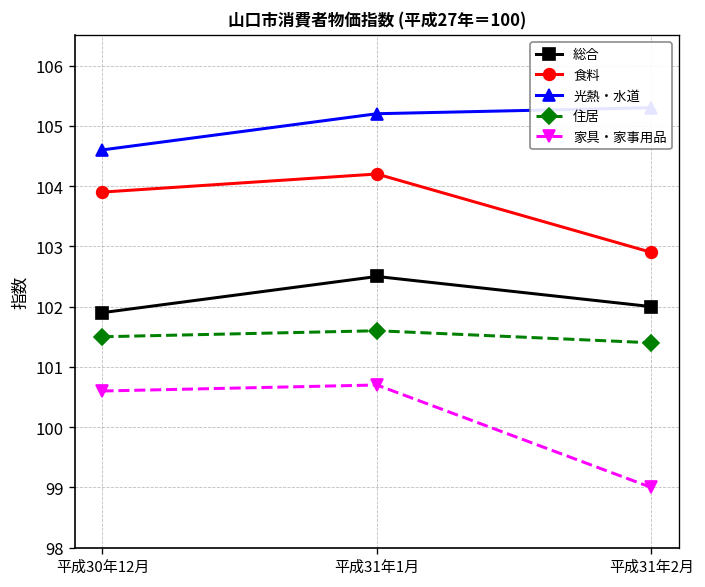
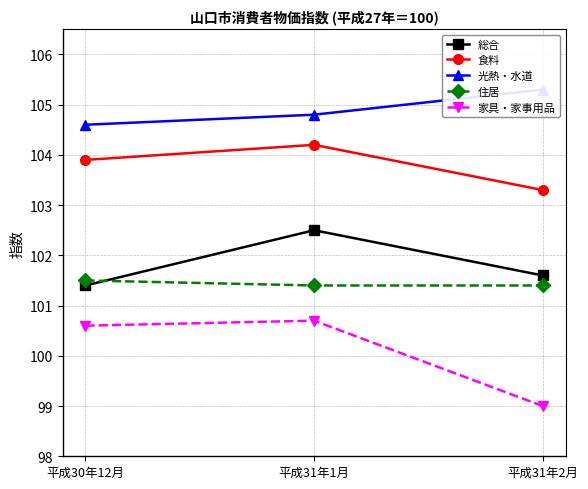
総合, 平成30年12月: 101.9 -> 101.4
光熱・水道, 平成31年1月: 105.2 -> 104.8
住居, 平成31年1月: 101.6 -> 101.4
総合, 平成31年2月: 102.0 -> 101.6
食料, 平成31年2月: 102.9 -> 103.3
